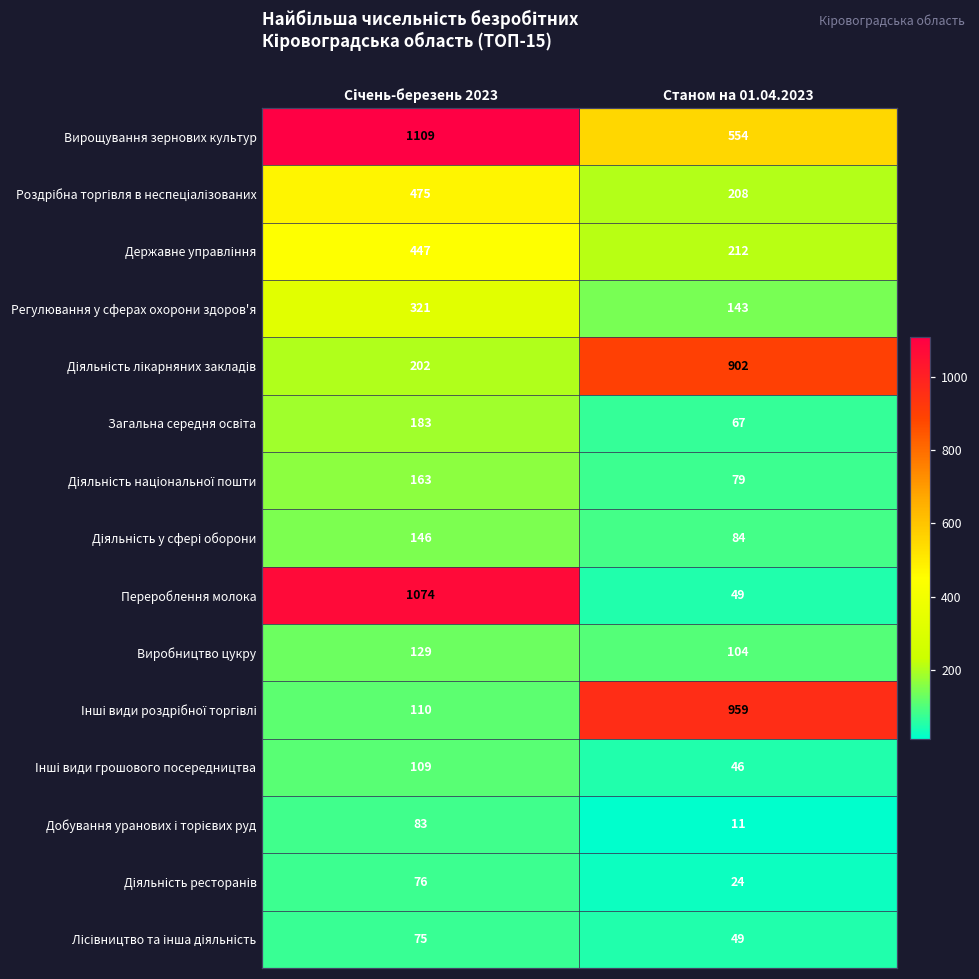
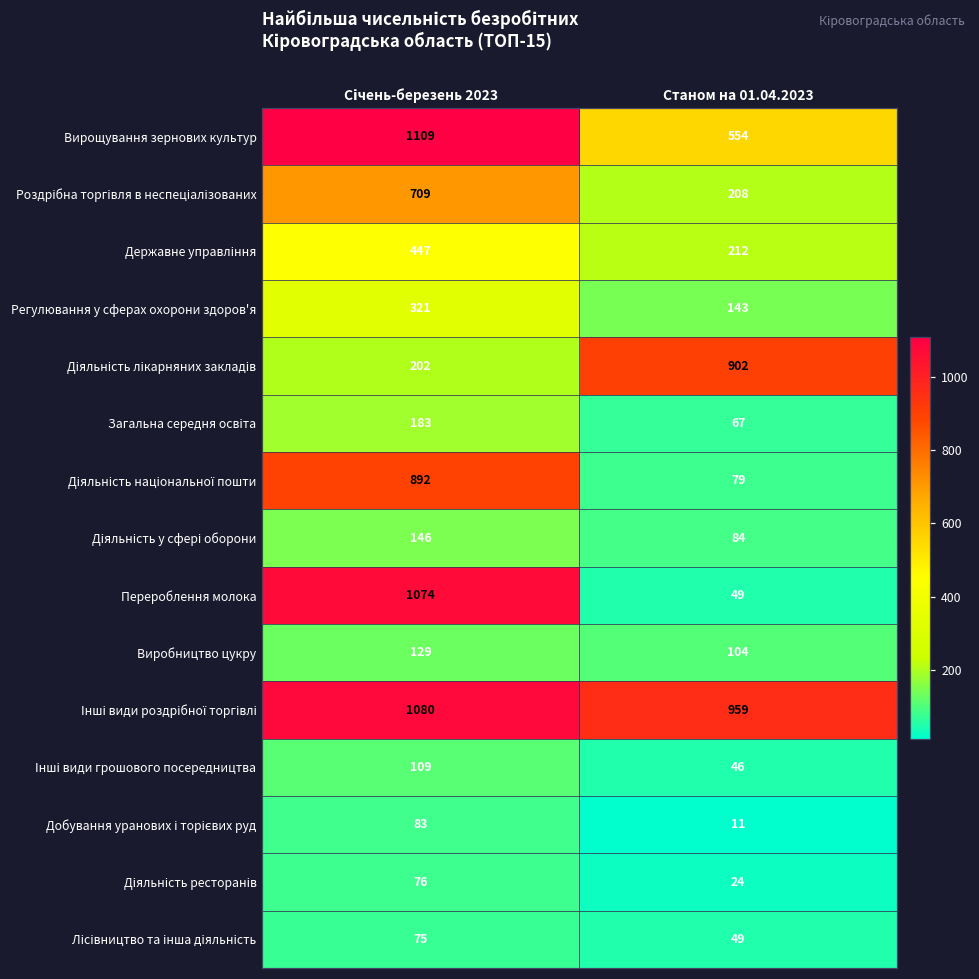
Роздрібна торгівля в неспеціалізованих, Січень-березень 2023: 475 -> 709
Діяльність національної пошти, Січень-березень 2023: 163 -> 892
Інші види роздрібної торгівлі, Січень-березень 2023: 110 -> 1080
